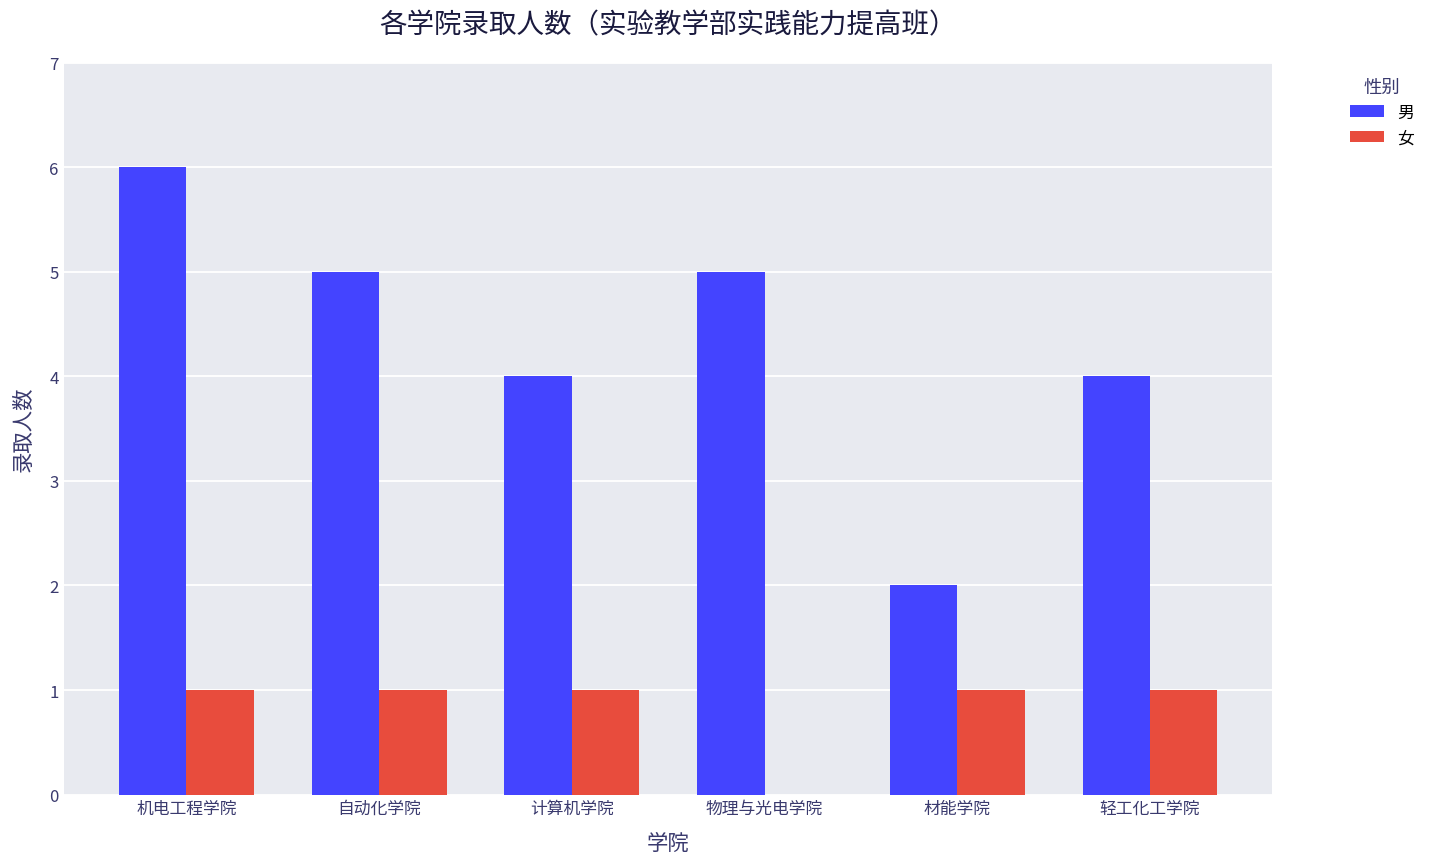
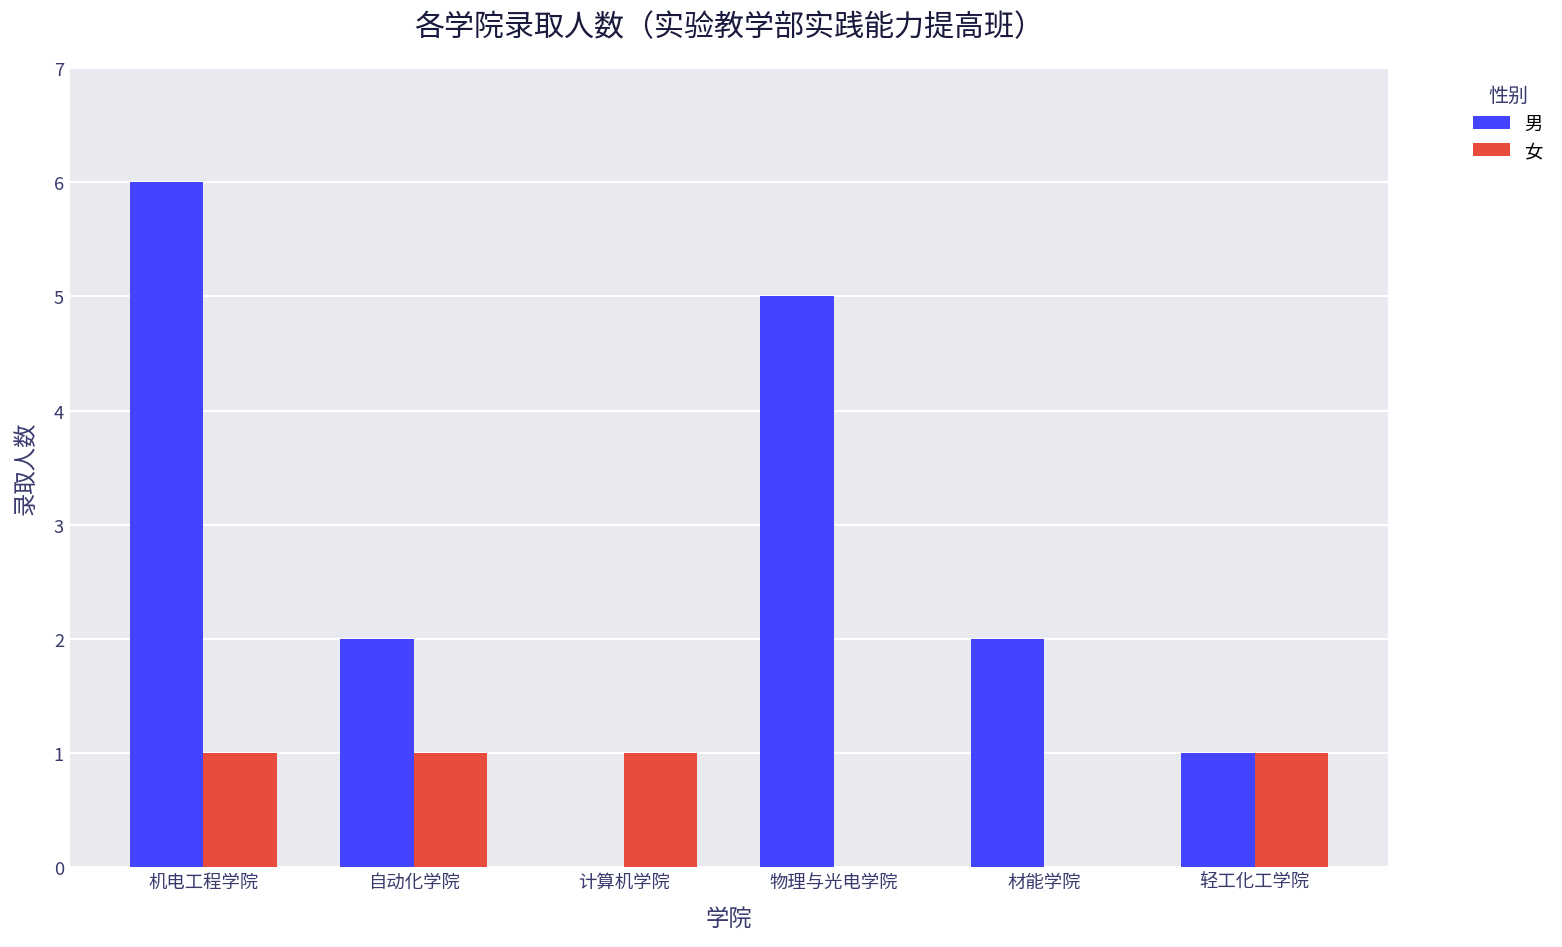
男, 自动化学院: 5 -> 2
男, 计算机学院: 4 -> 0
女, 材能学院: 1 -> 0
男, 轻工化工学院: 4 -> 1
